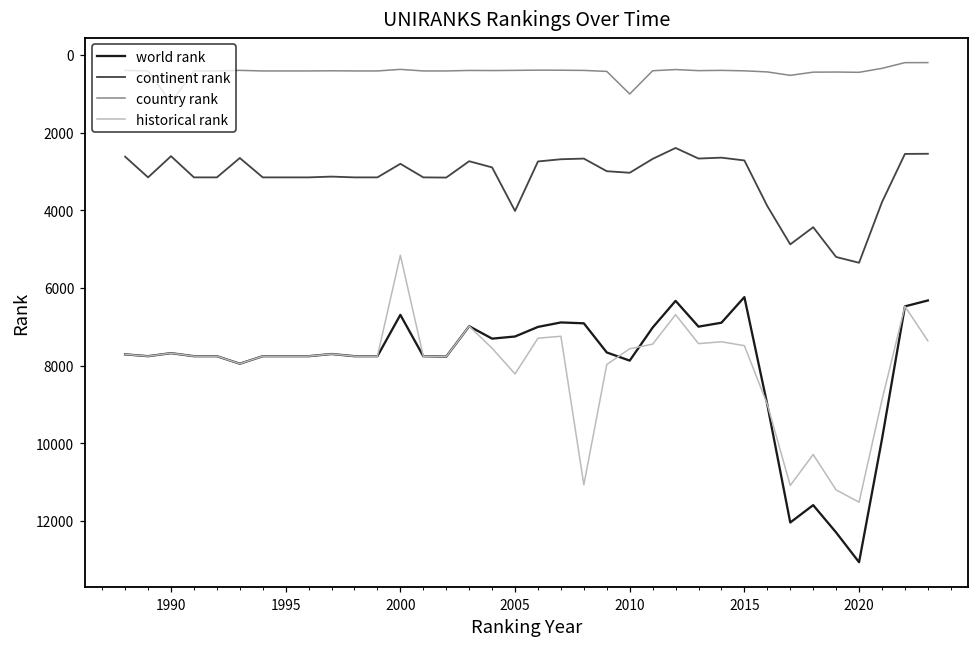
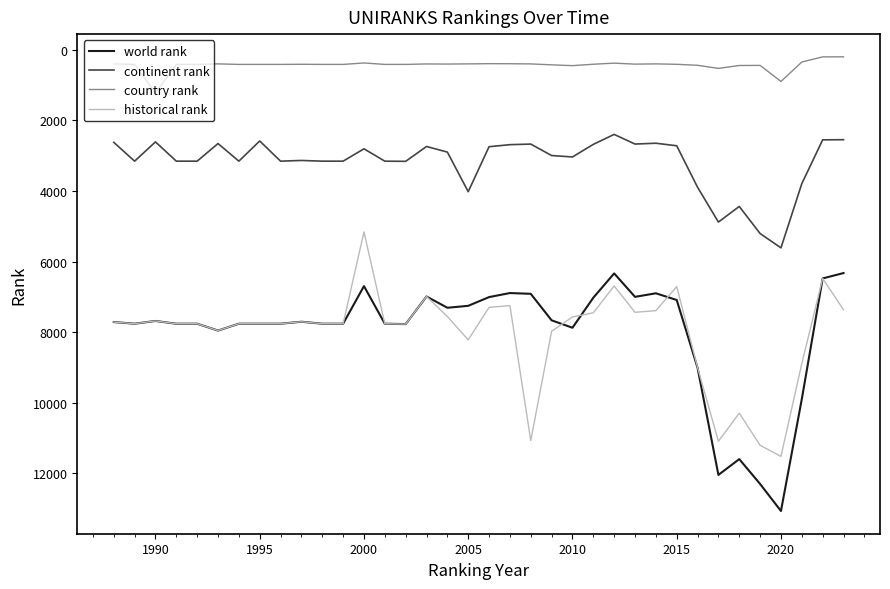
continent rank, 1995: 3200 -> 2600
country rank, 2010: 1000 -> 400
world rank, 2015: 6200 -> 7100
historical rank, 2015: 7500 -> 6700
continent rank, 2020: 5400 -> 5600
country rank, 2020: 400 -> 900
